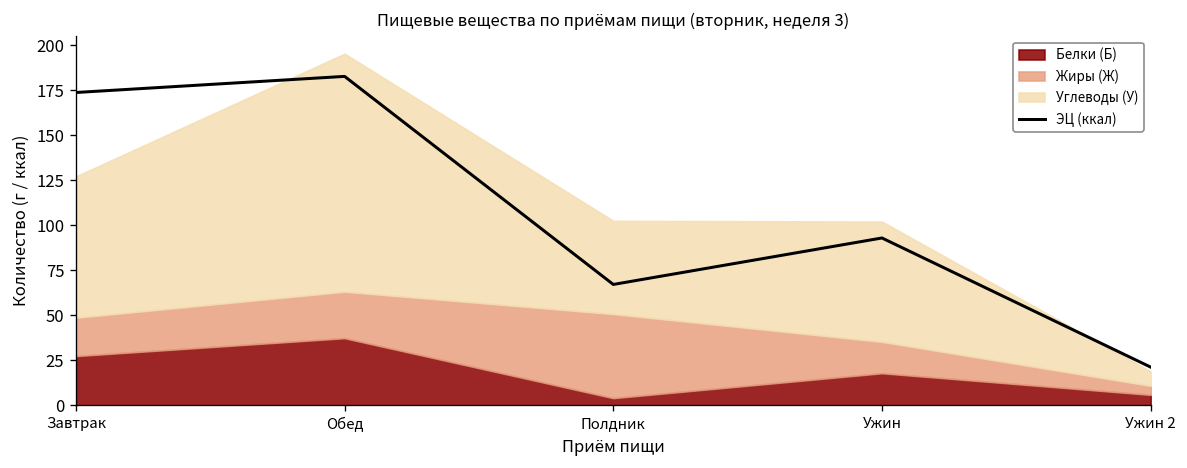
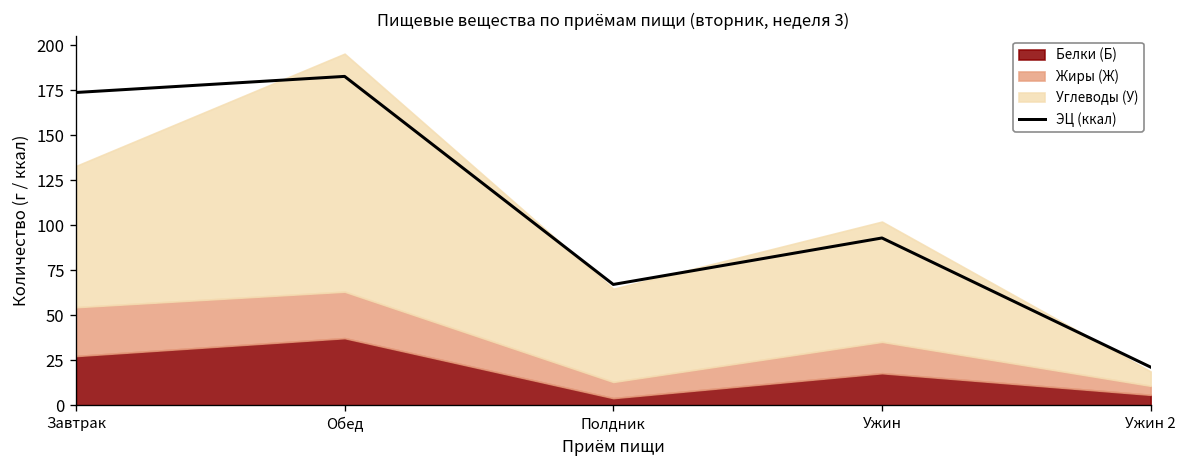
Жиры (Ж), Завтрак: 21 -> 27
Жиры (Ж), Полдник: 47 -> 9
